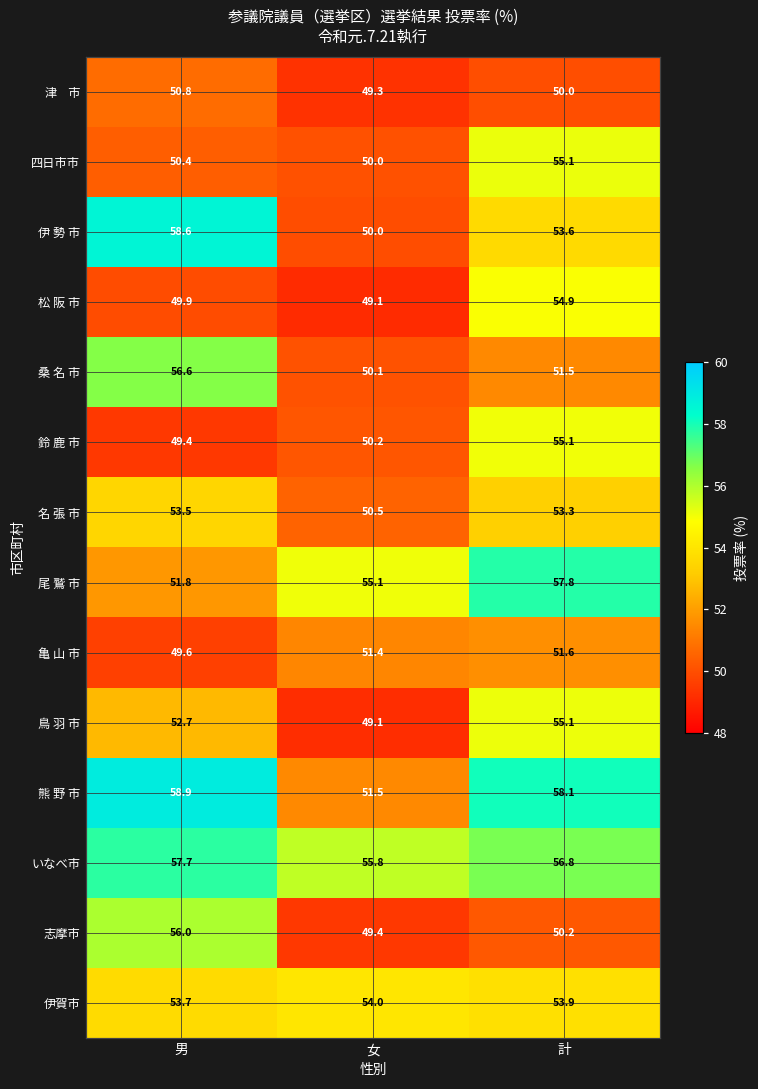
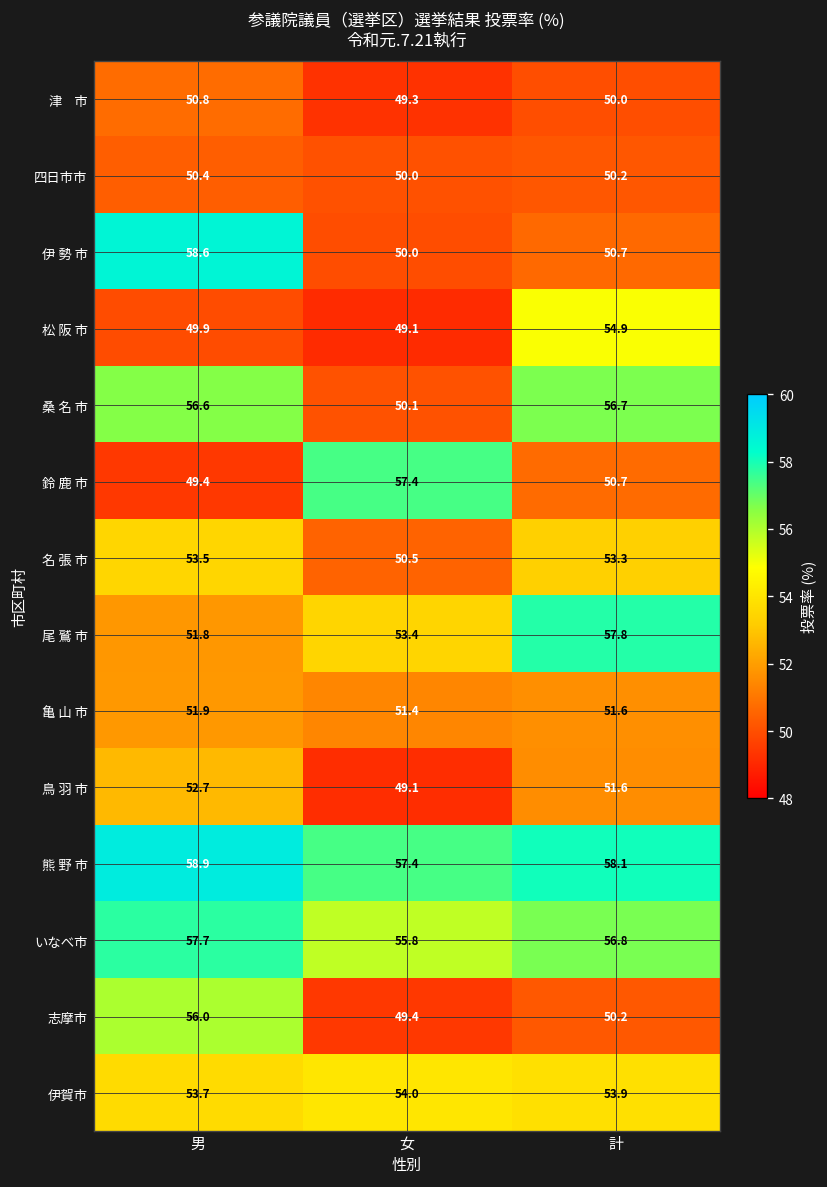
四日市市, 計: 55.1 -> 50.2
伊 勢 市, 計: 53.6 -> 50.7
桑 名 市, 計: 51.5 -> 56.7
鈴 鹿 市, 女: 50.2 -> 57.4
鈴 鹿 市, 計: 55.1 -> 50.7
尾 鷲 市, 女: 55.1 -> 53.4
亀 山 市, 男: 49.6 -> 51.9
鳥 羽 市, 計: 55.1 -> 51.6
熊 野 市, 女: 51.5 -> 57.4
